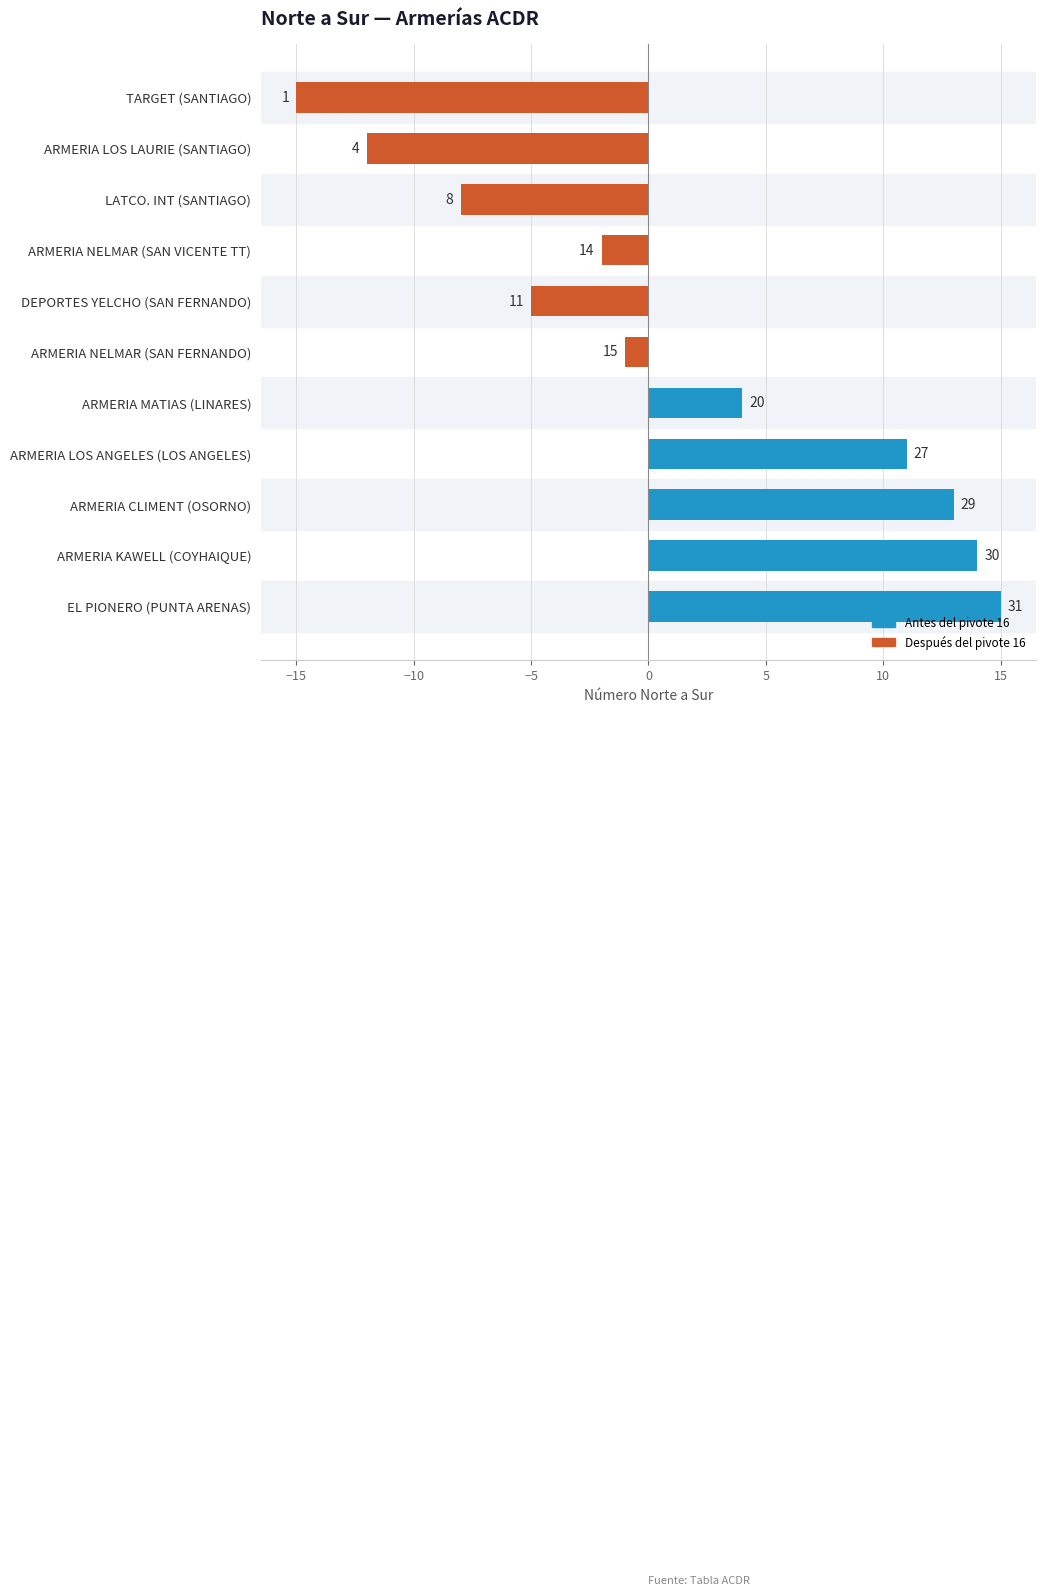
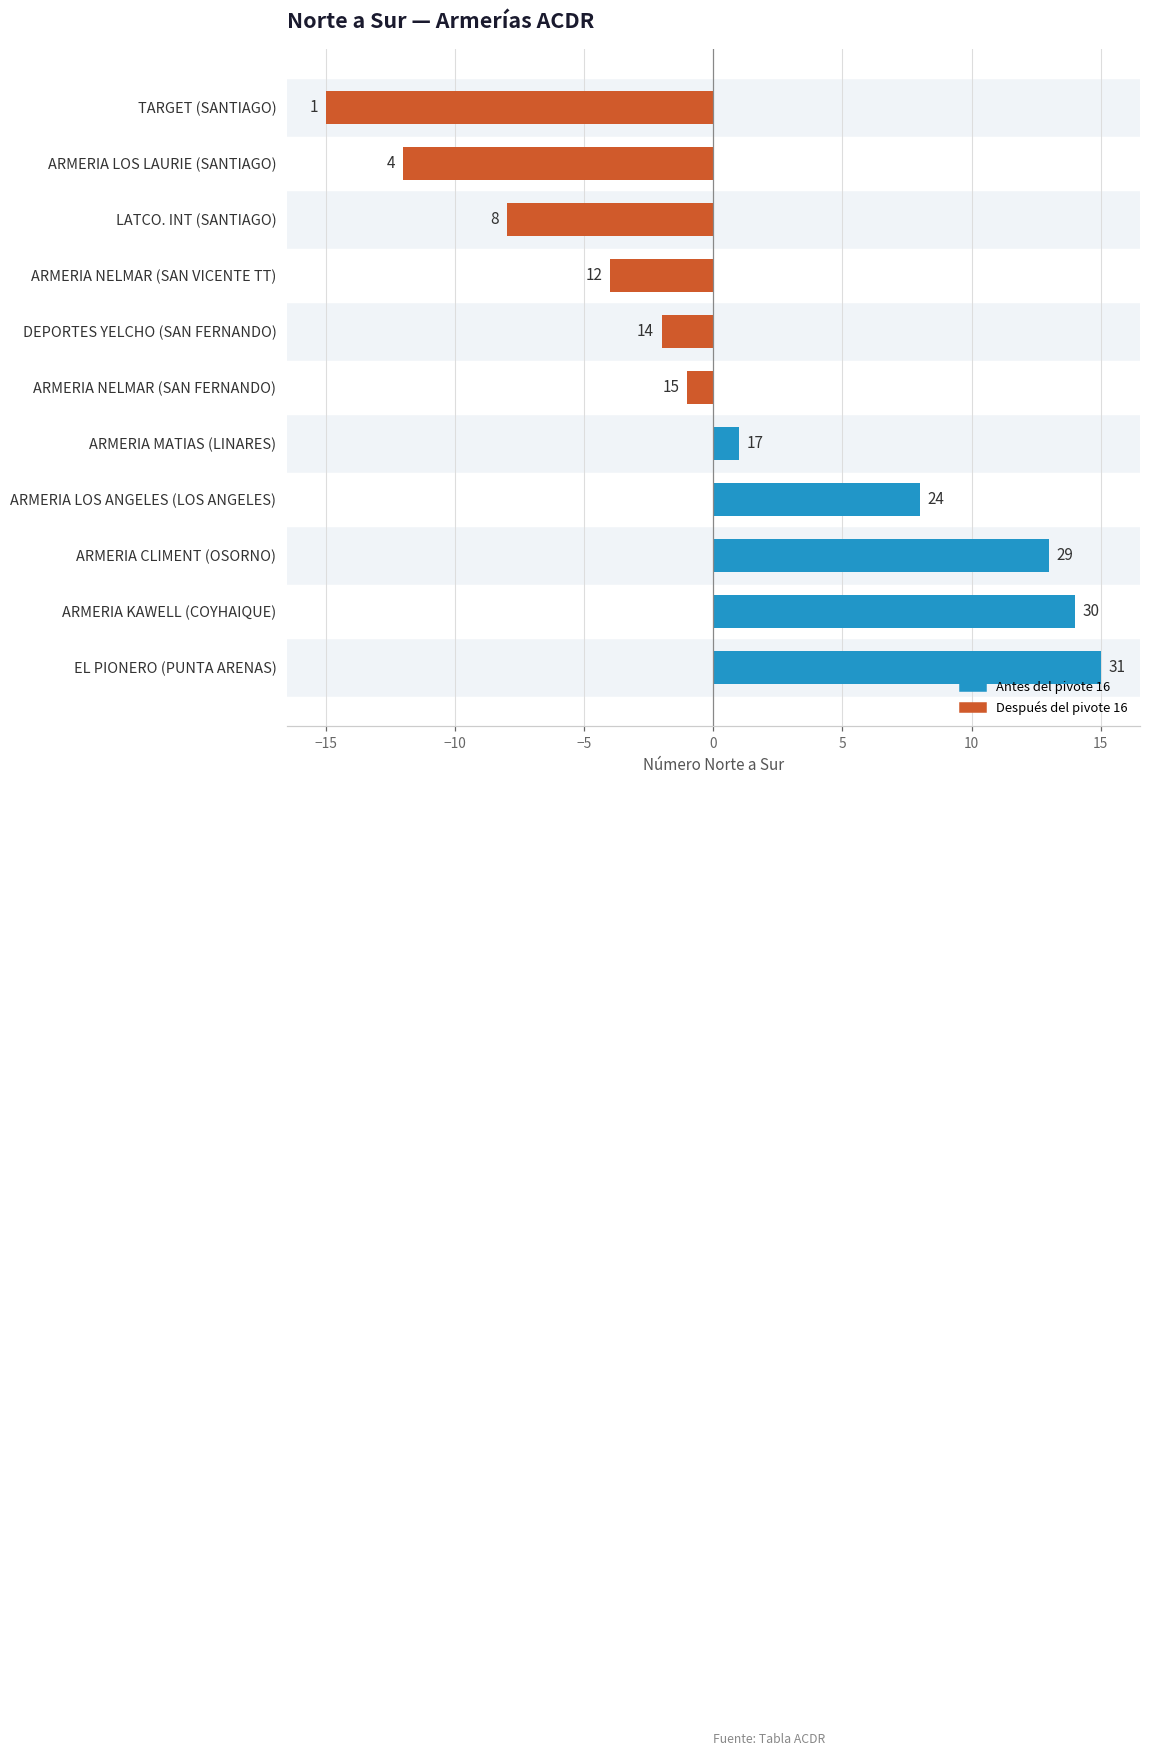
ARMERIA NELMAR (SAN VICENTE TT): 14 -> 12
DEPORTES YELCHO (SAN FERNANDO): 11 -> 14
ARMERIA MATIAS (LINARES): 20 -> 17
ARMERIA LOS ANGELES (LOS ANGELES): 27 -> 24
